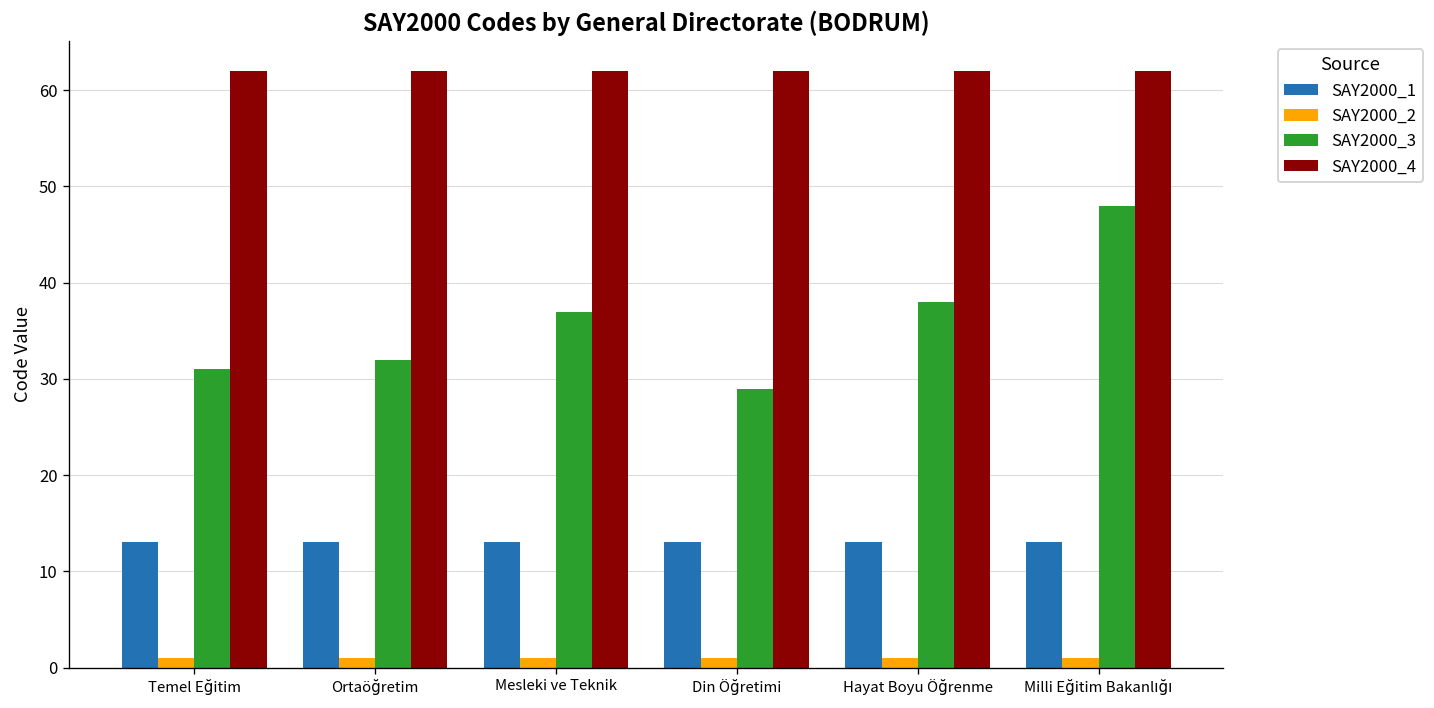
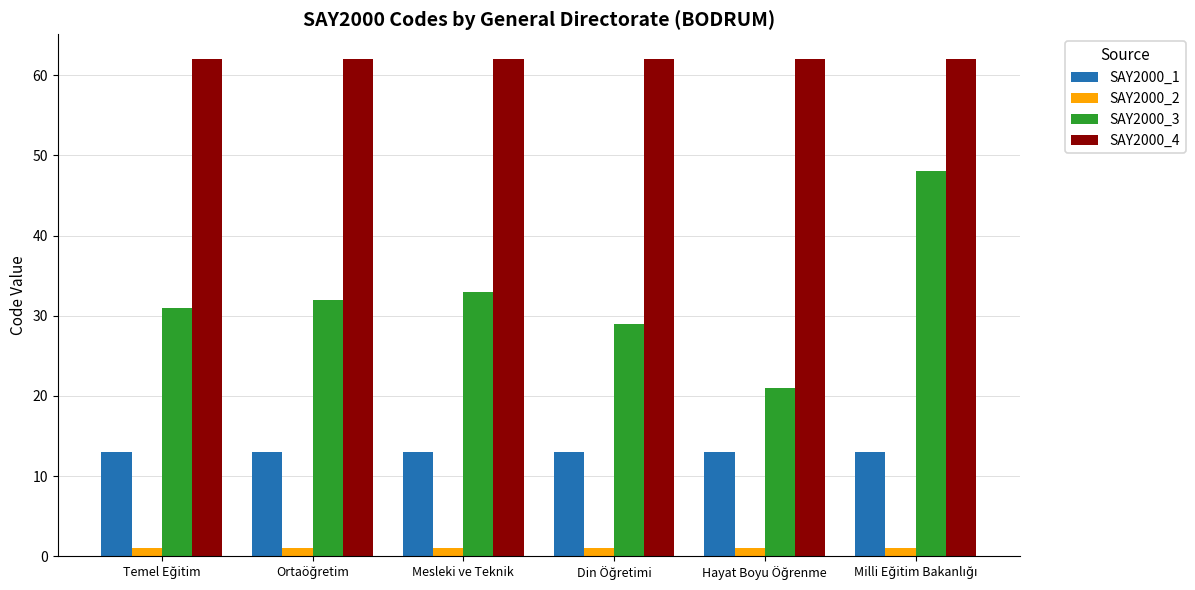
SAY2000_3, Mesleki ve Teknik: 37 -> 33
SAY2000_3, Hayat Boyu Öğrenme: 38 -> 21
